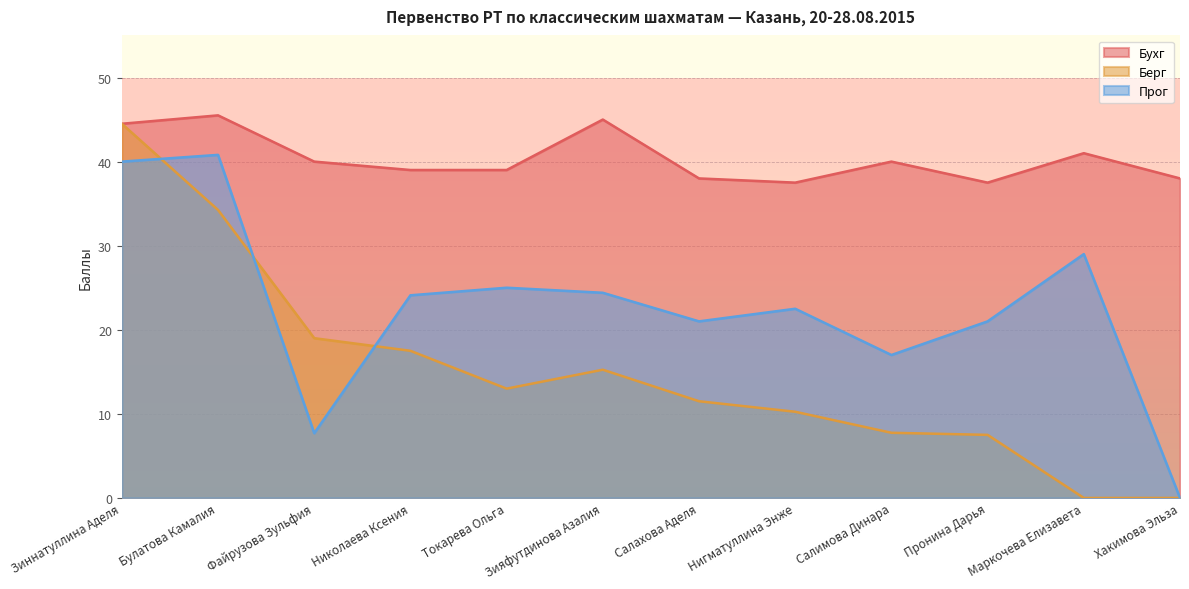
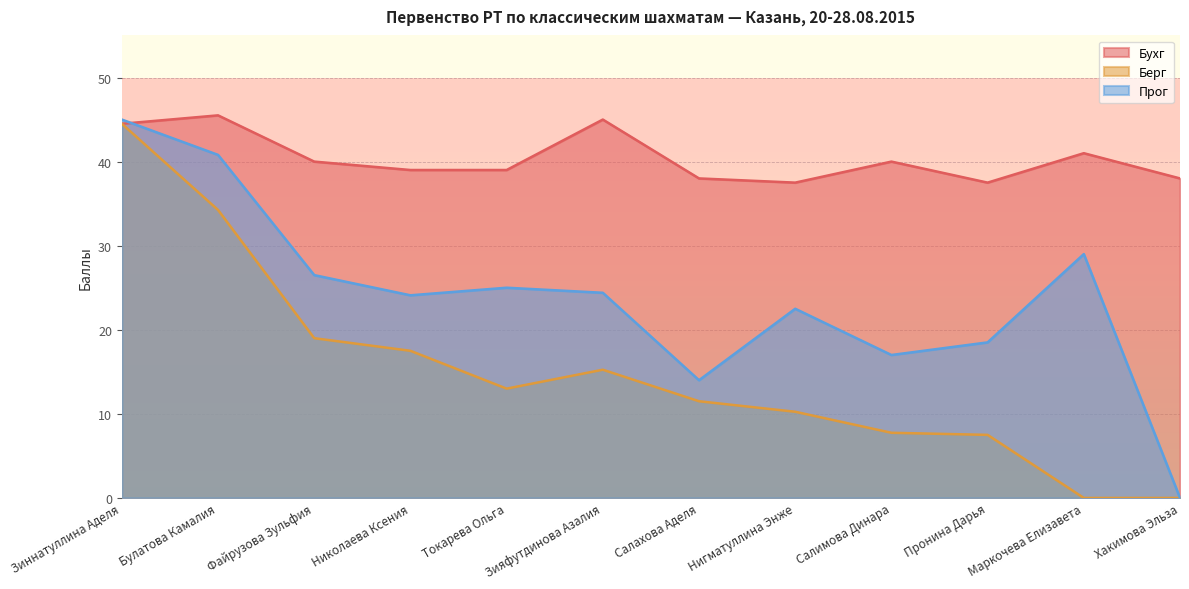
Прог, Зиннатуллина Аделя: 40 -> 45
Прог, Файрузова Зульфия: 8 -> 27
Прог, Салахова Аделя: 21 -> 14
Прог, Пронина Дарья: 21 -> 19
